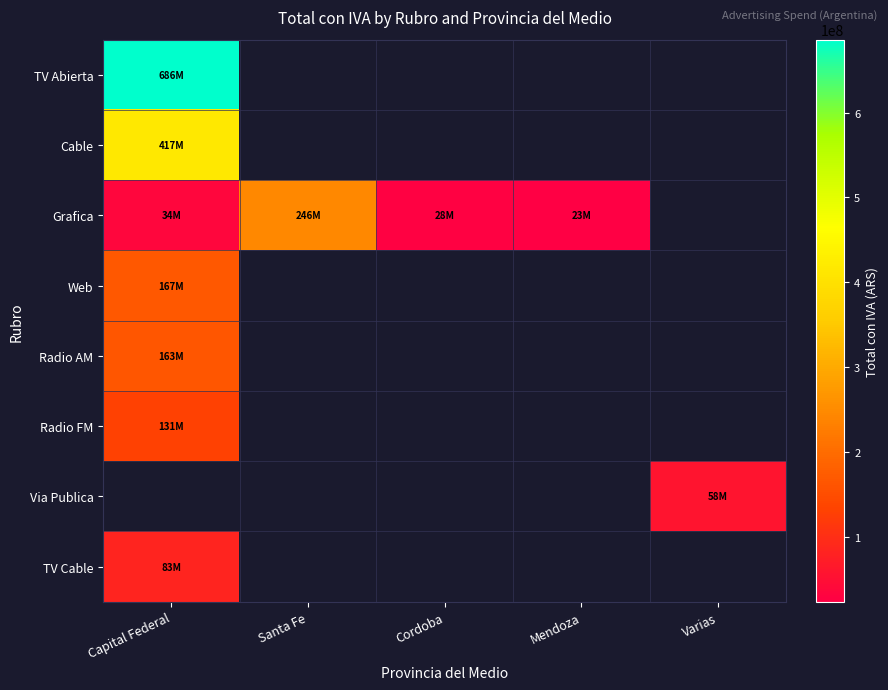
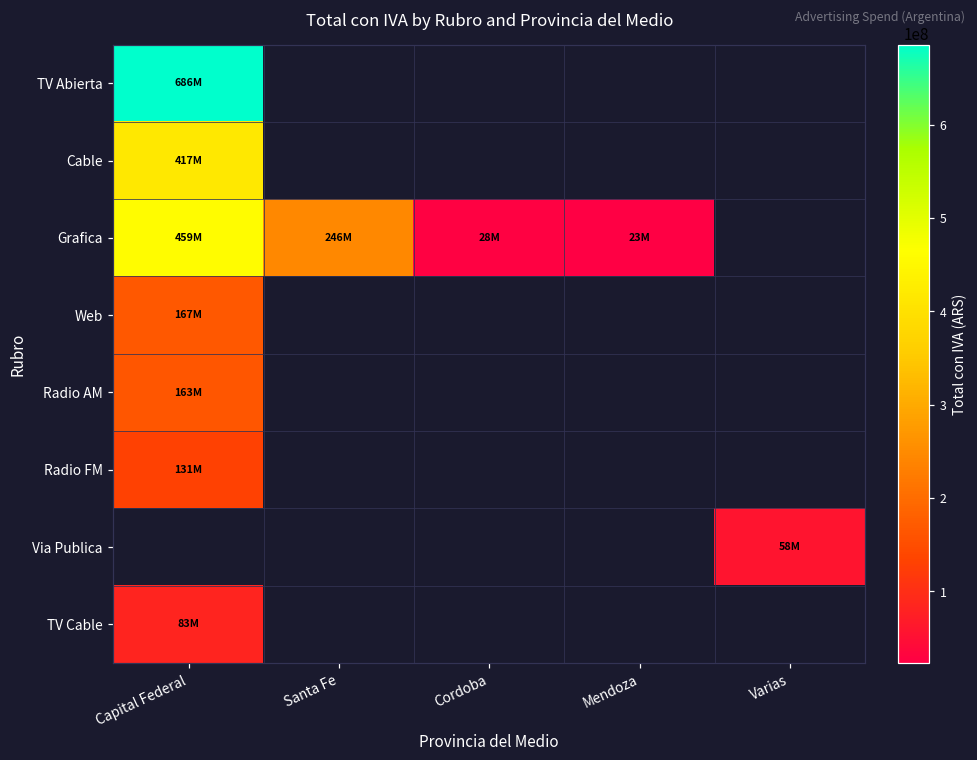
Grafica, Capital Federal: 34M -> 459M
